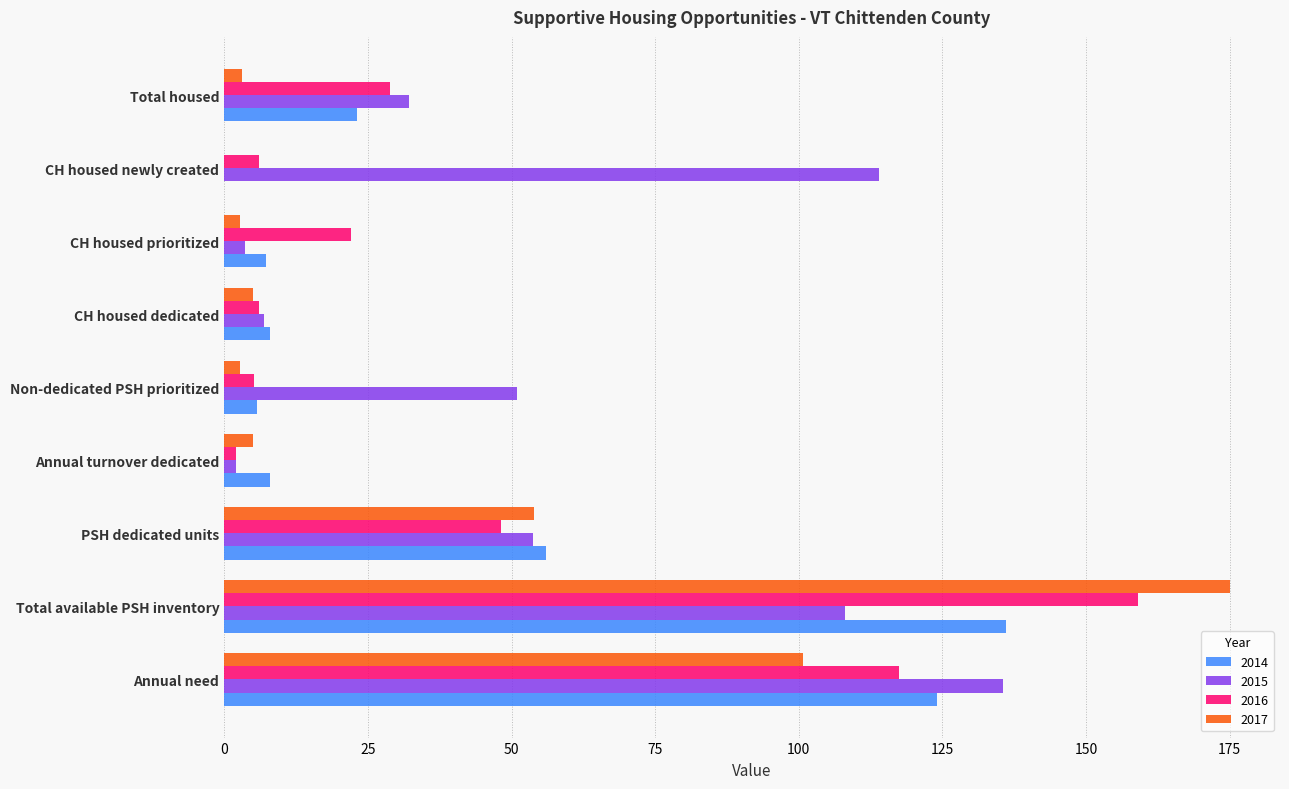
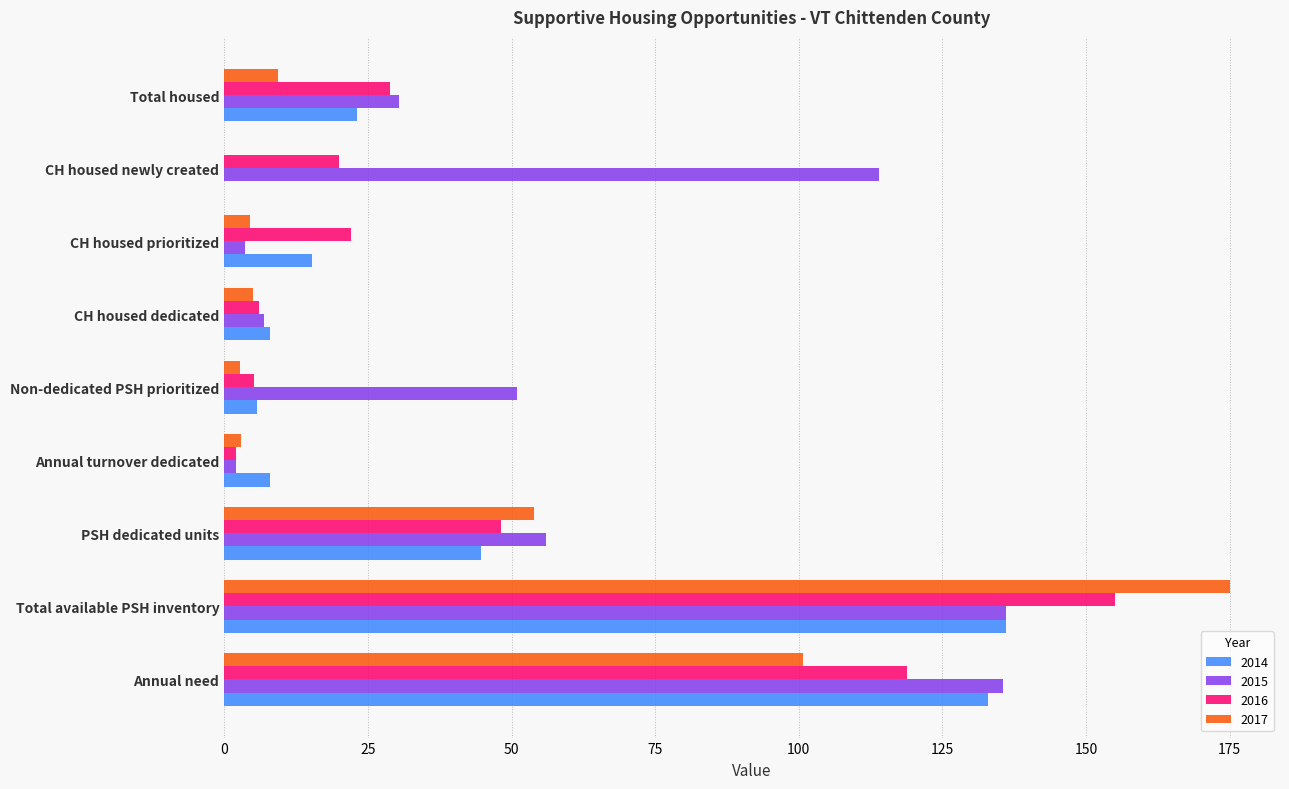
2017, Total housed: 3 -> 9
2015, Total housed: 32 -> 30
2016, CH housed newly created: 6 -> 20
2017, CH housed prioritized: 3 -> 4
2014, CH housed prioritized: 7 -> 15
2017, Annual turnover dedicated: 5 -> 3
2015, PSH dedicated units: 54 -> 56
2014, PSH dedicated units: 56 -> 45
2016, Total available PSH inventory: 159 -> 155
2015, Total available PSH inventory: 108 -> 136
2016, Annual need: 117 -> 119
2014, Annual need: 124 -> 133
